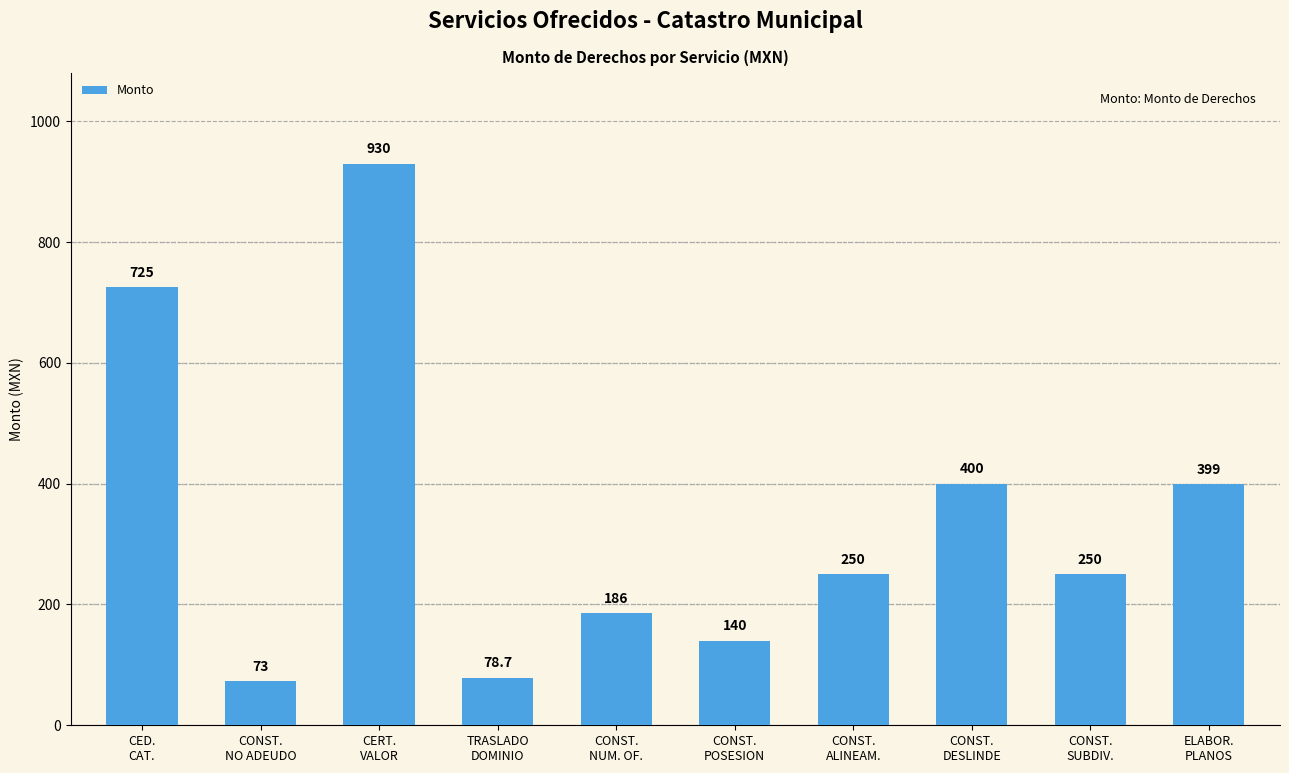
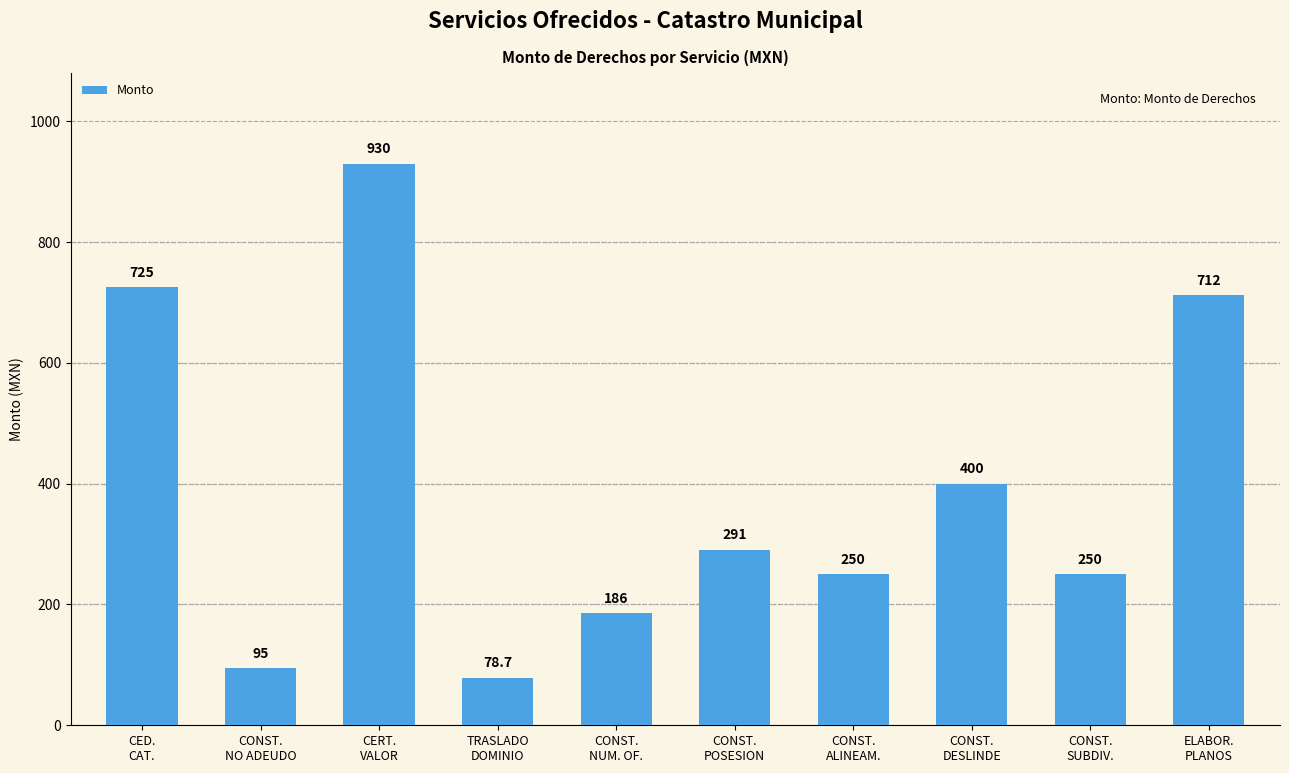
CONST. NO ADEUDO: 73 -> 95
CONST. POSESION: 140 -> 291
ELABOR. PLANOS: 399 -> 712
